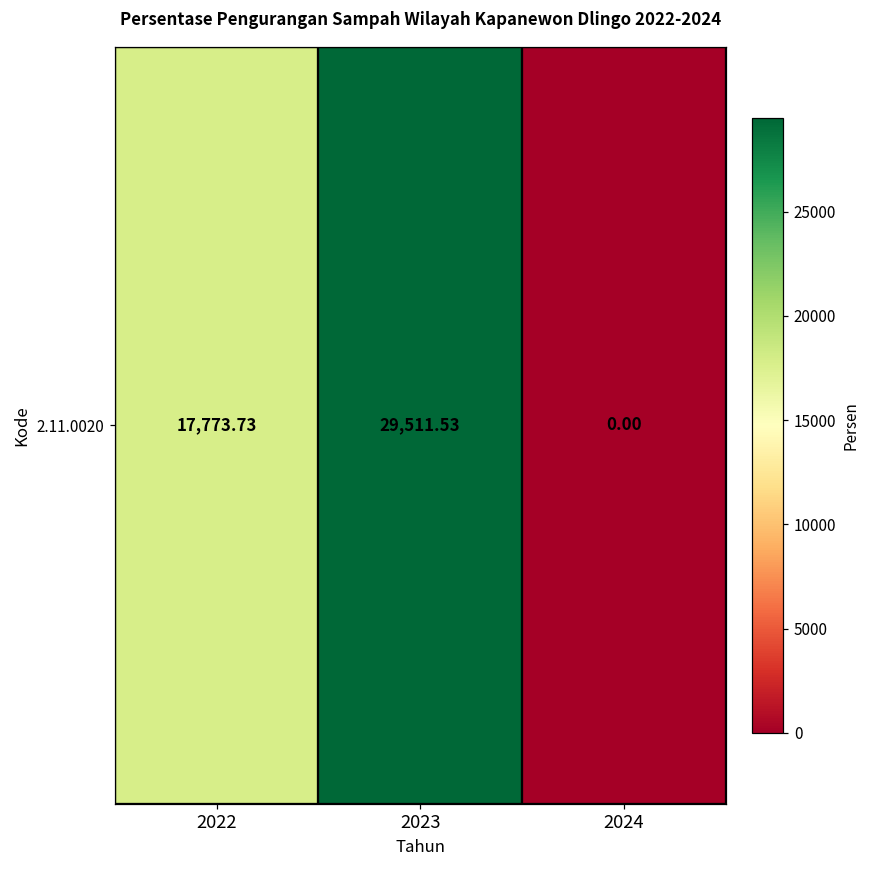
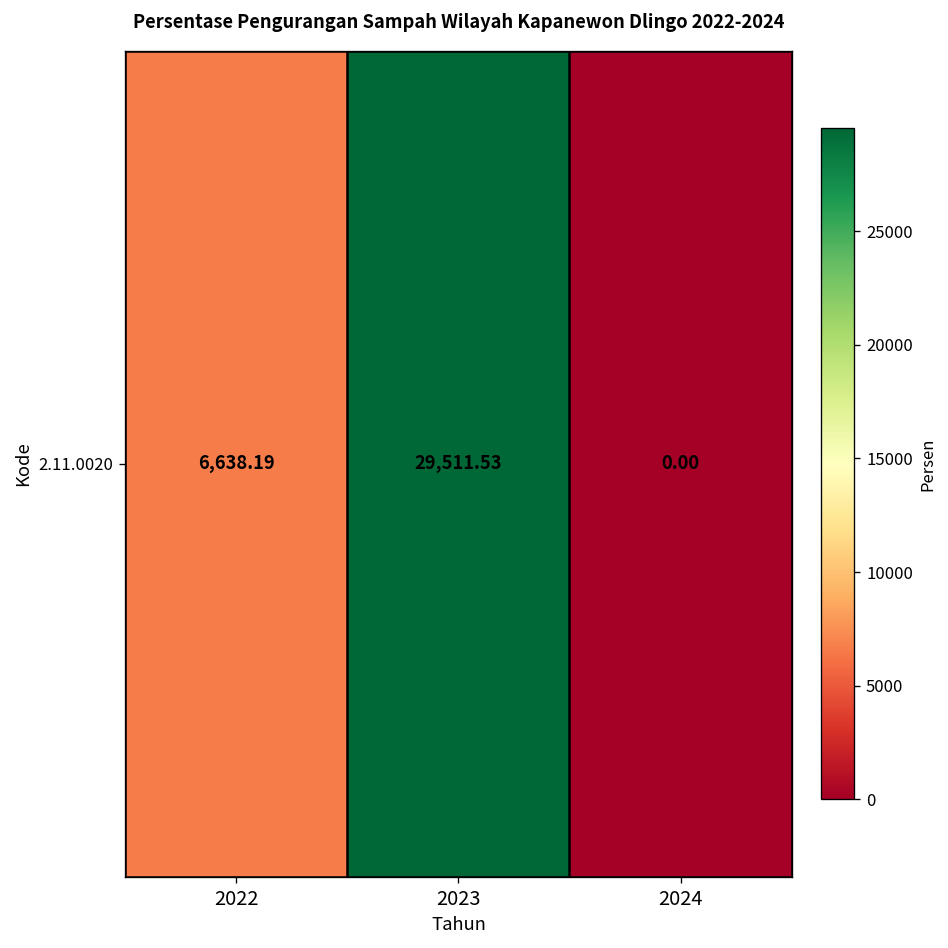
2.11.0020, 2022: 17,773.73 -> 6,638.19
